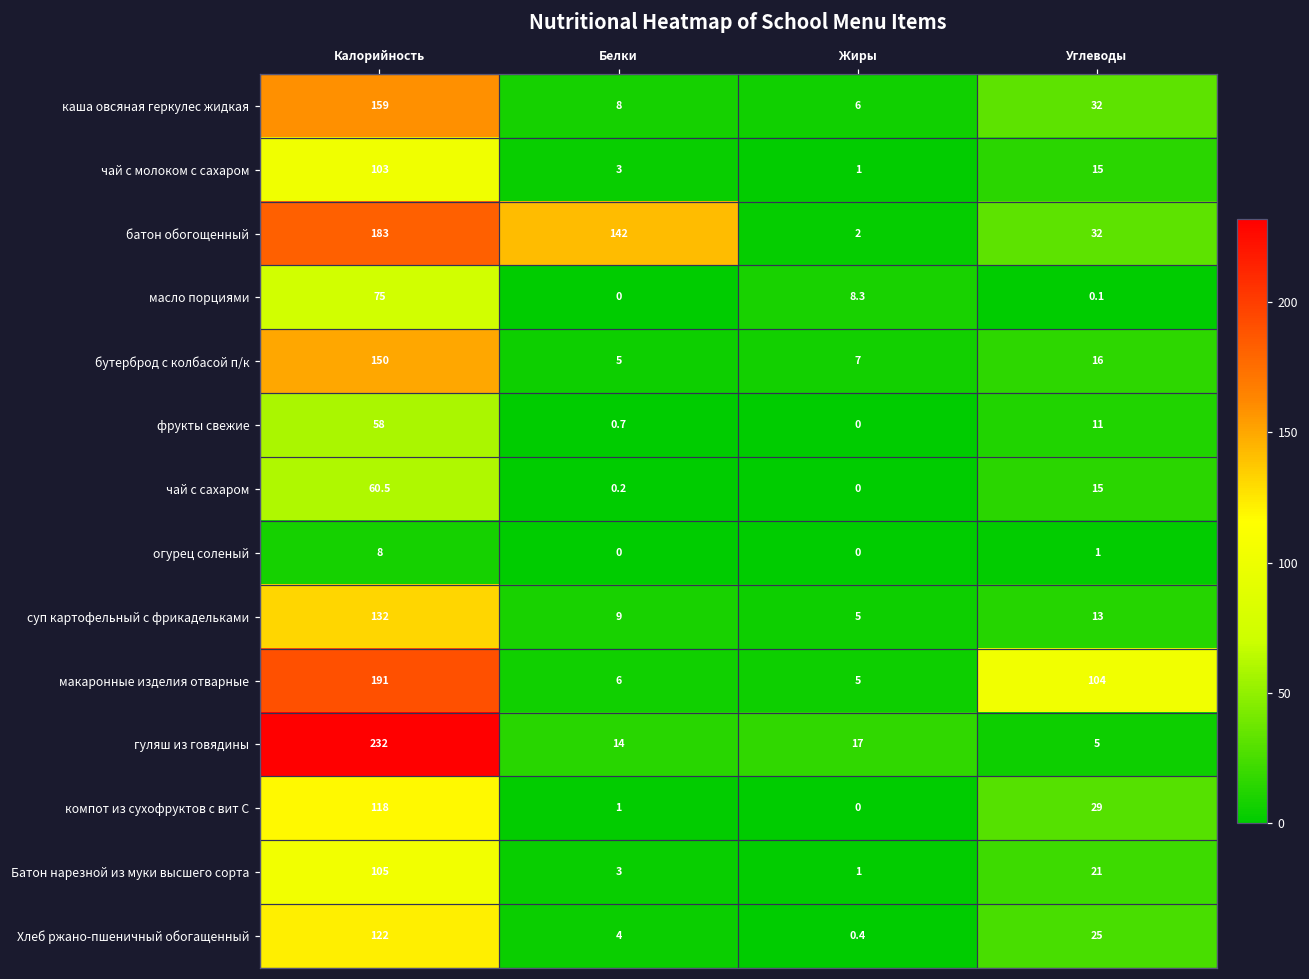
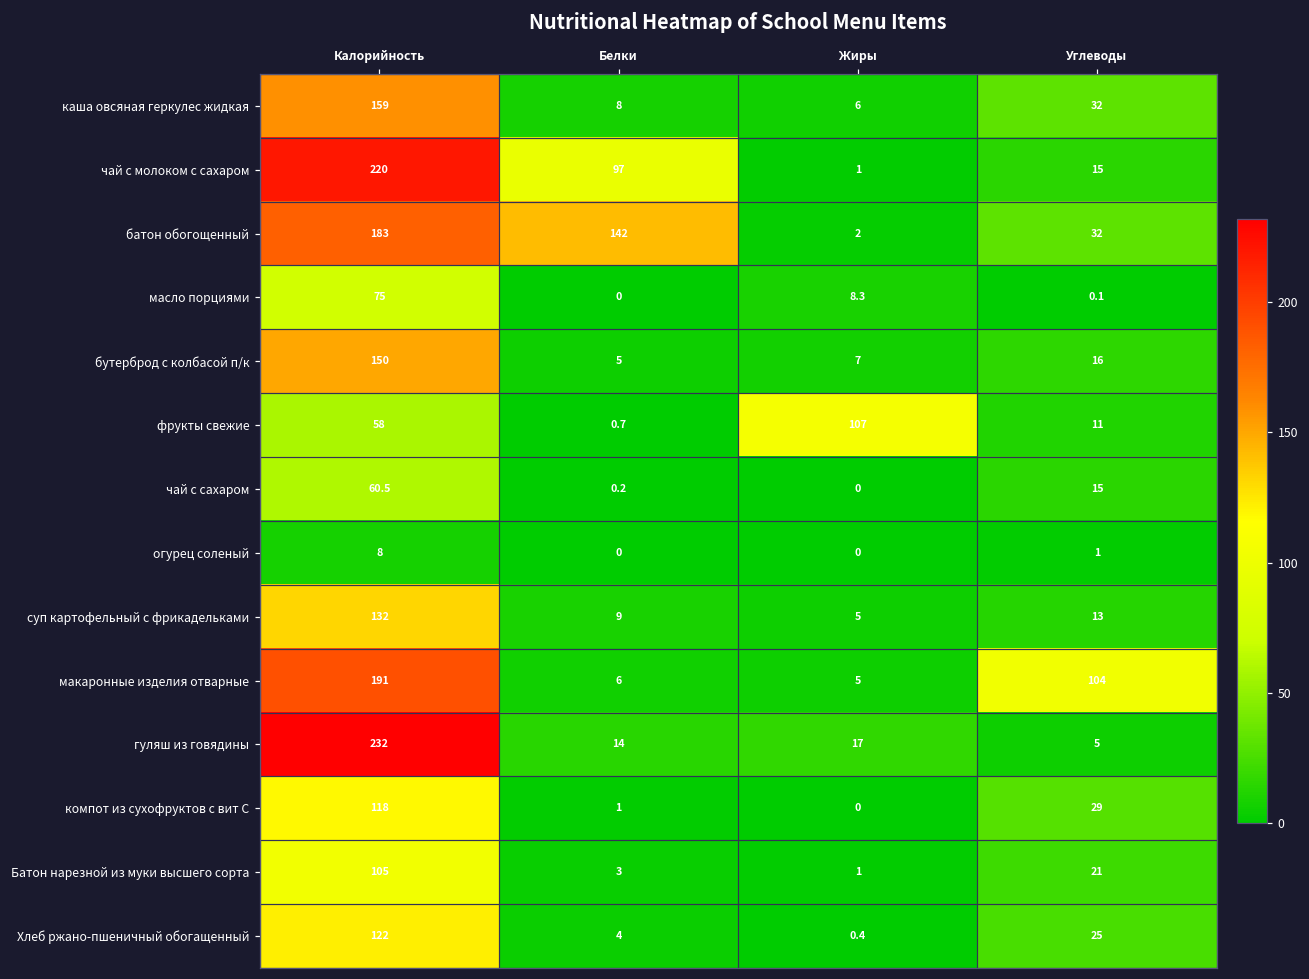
чай с молоком с сахаром, Калорийность: 103 -> 220
чай с молоком с сахаром, Белки: 3 -> 97
фрукты свежие, Жиры: 0 -> 107
